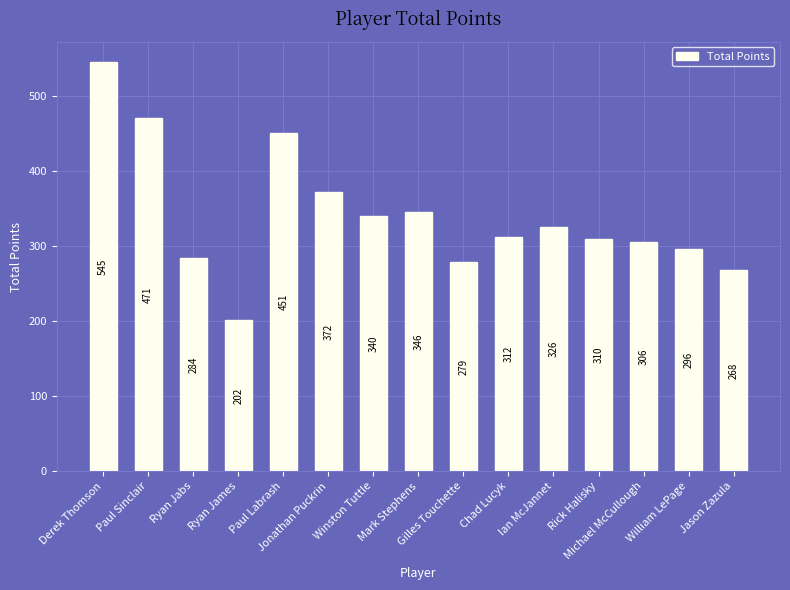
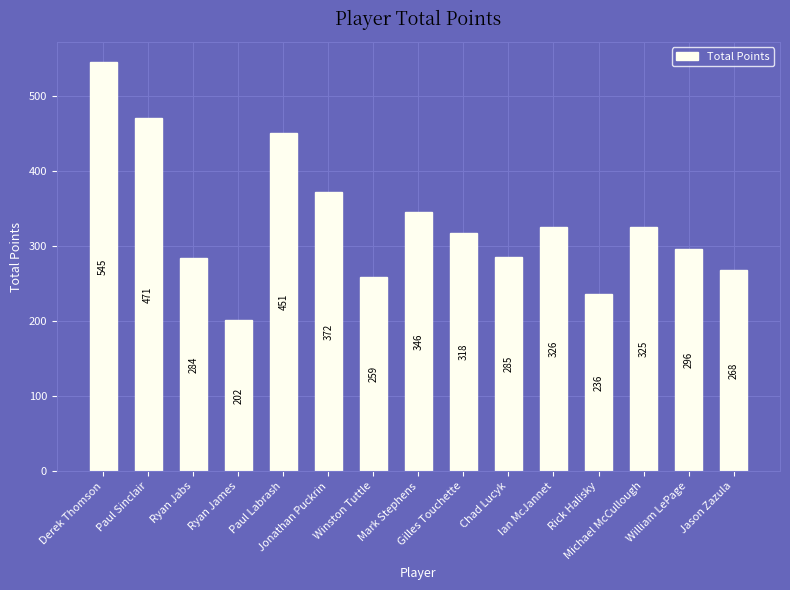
Winston Tuttle: 340 -> 259
Gilles Touchette: 279 -> 318
Chad Lucyk: 312 -> 285
Rick Halisky: 310 -> 236
Michael McCullough: 306 -> 325
